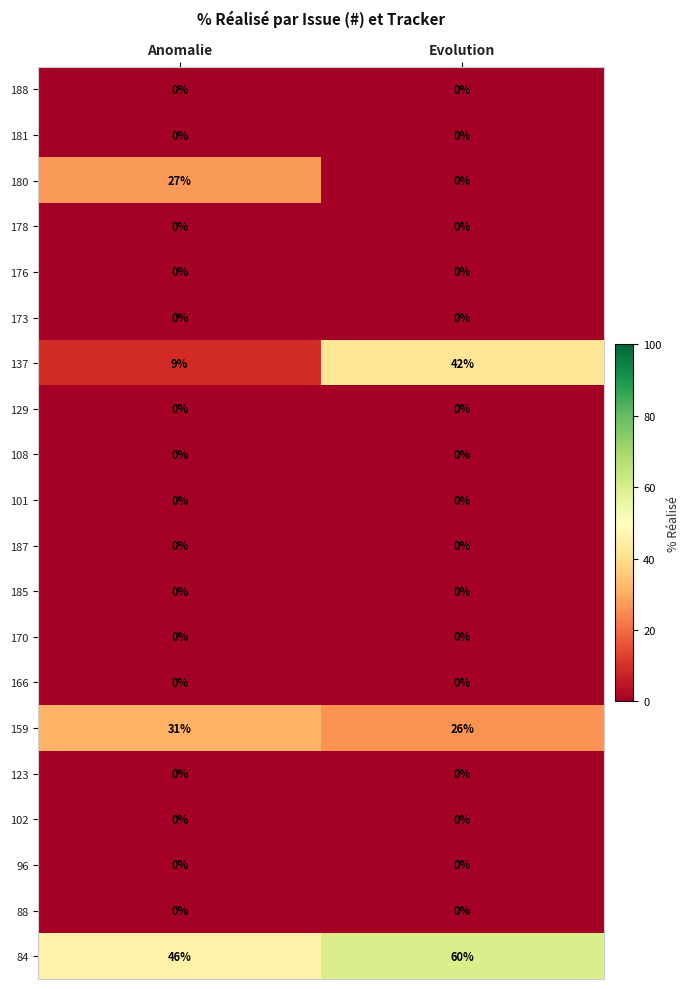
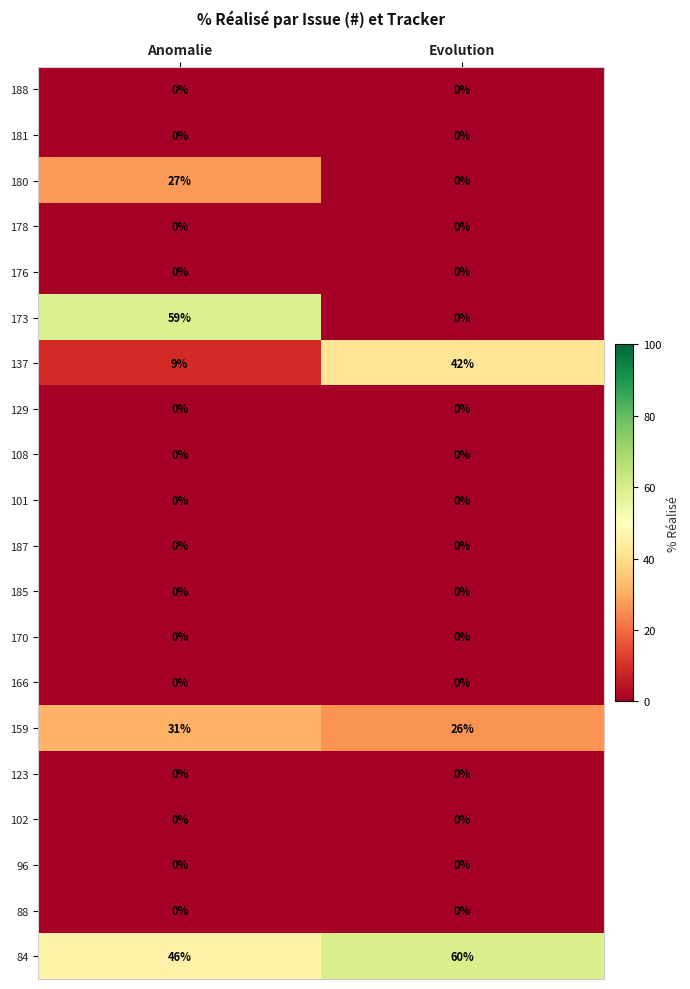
173, Anomalie: 0% -> 59%
